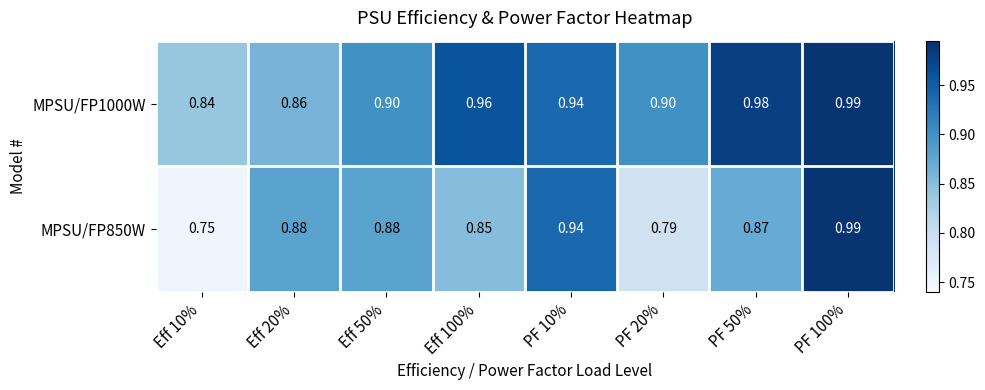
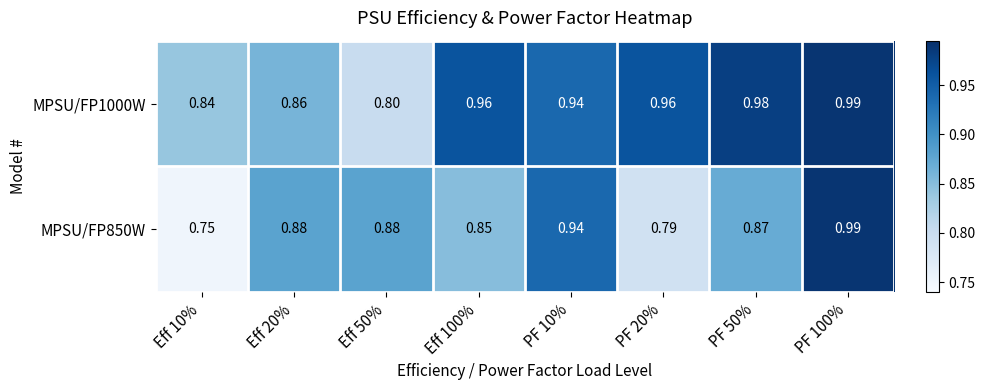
MPSU/FP1000W, Eff 50%: 0.90 -> 0.80
MPSU/FP1000W, PF 20%: 0.90 -> 0.96
